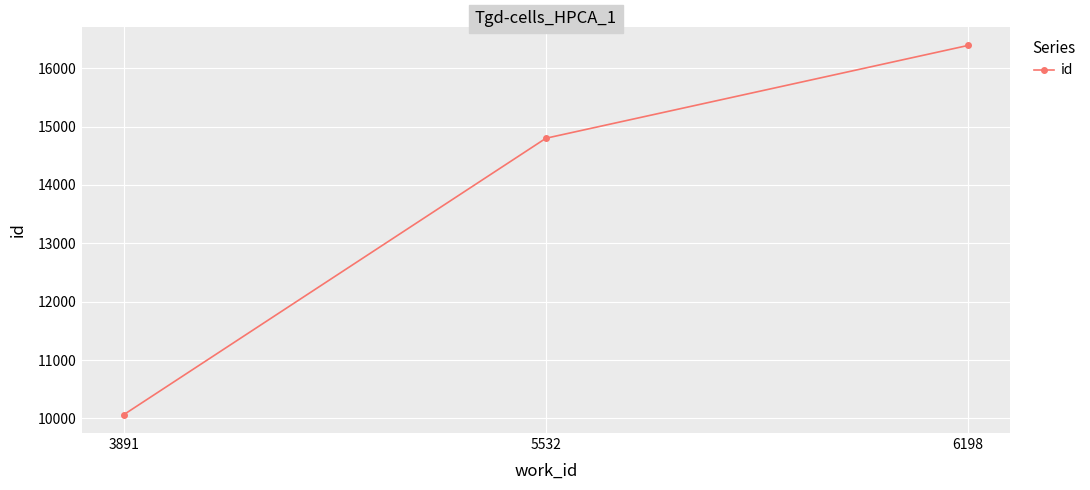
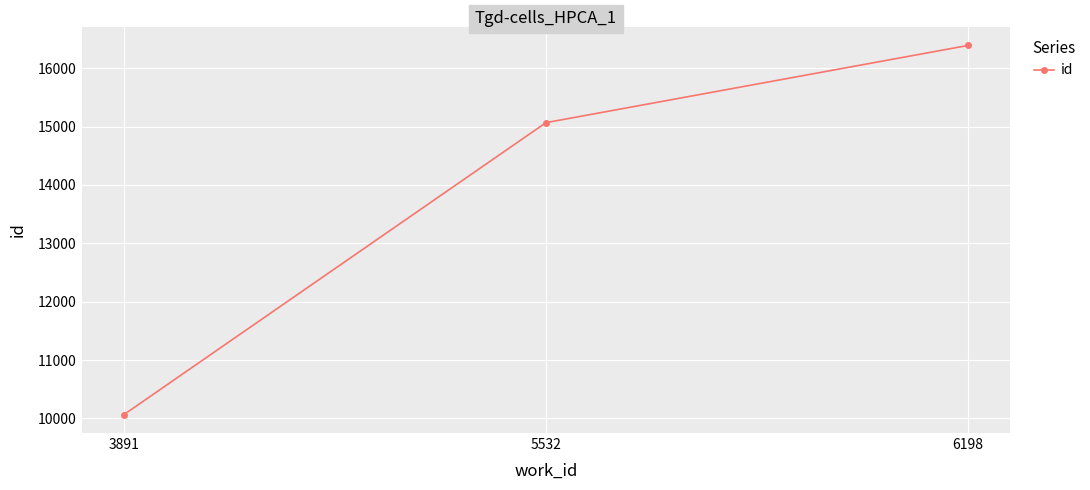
5532: 14800 -> 15100
